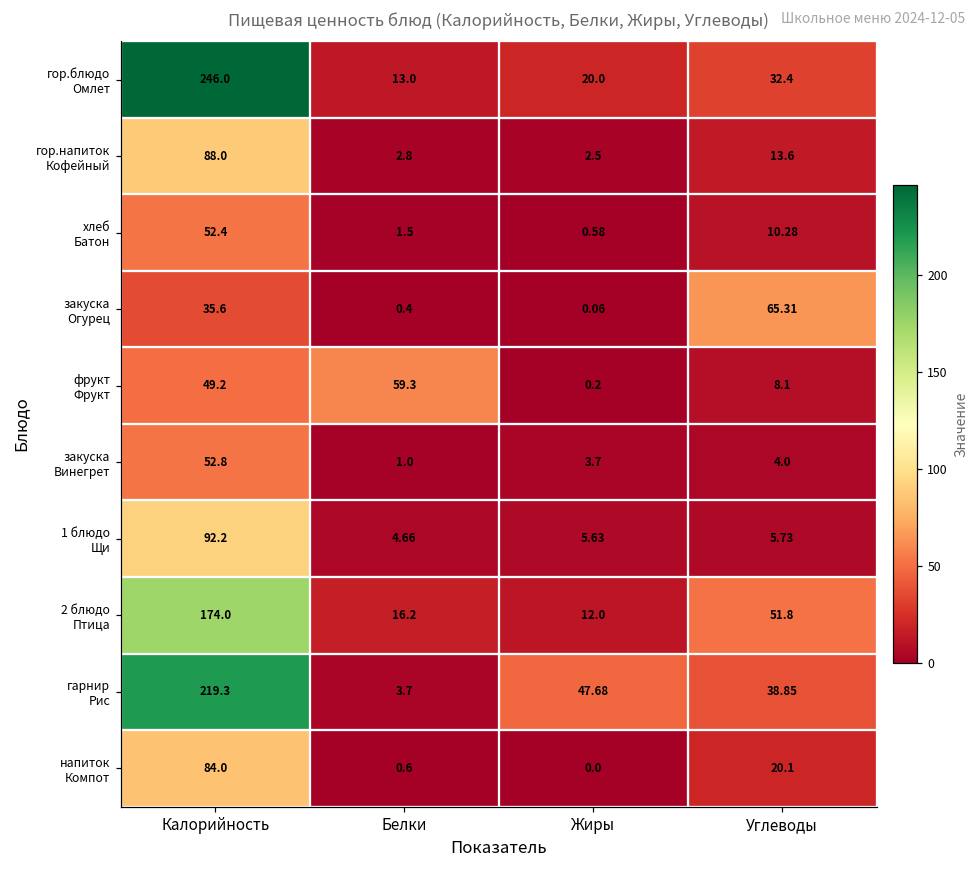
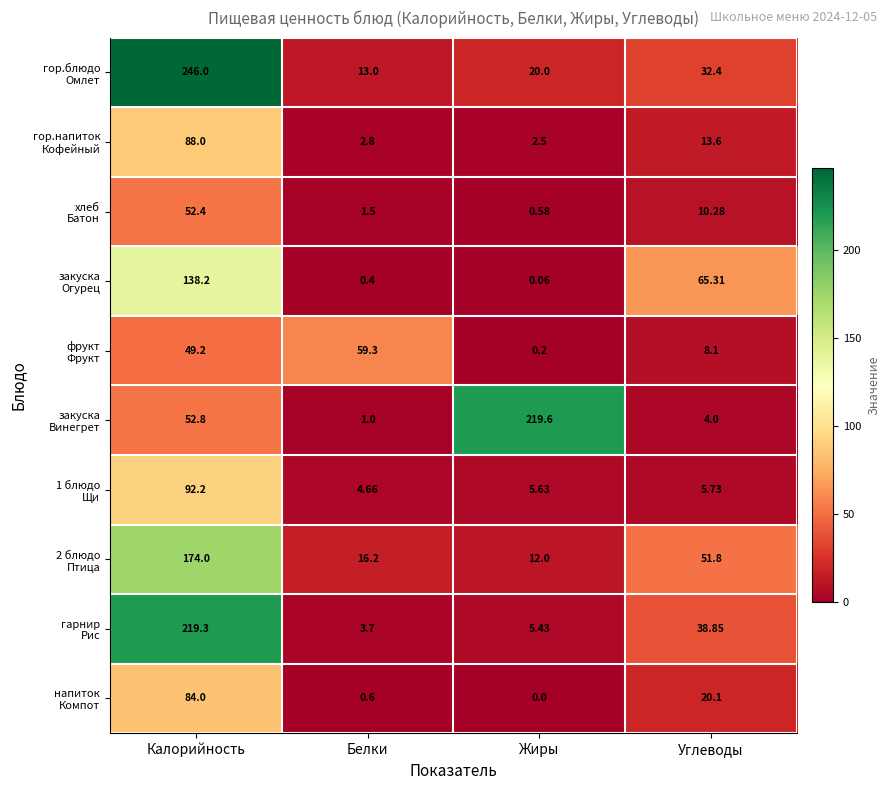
закуска Огурец, Калорийность: 35.6 -> 138.2
закуска Винегрет, Жиры: 3.7 -> 219.6
гарнир Рис, Жиры: 47.68 -> 5.43
